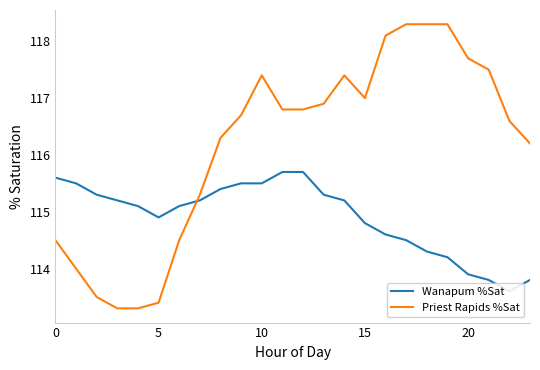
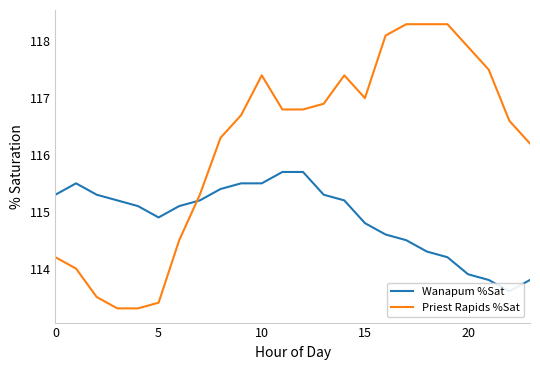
Wanapum %Sat, 0: 115.6 -> 115.3
Priest Rapids %Sat, 0: 114.5 -> 114.2
Priest Rapids %Sat, 20: 117.7 -> 117.9
